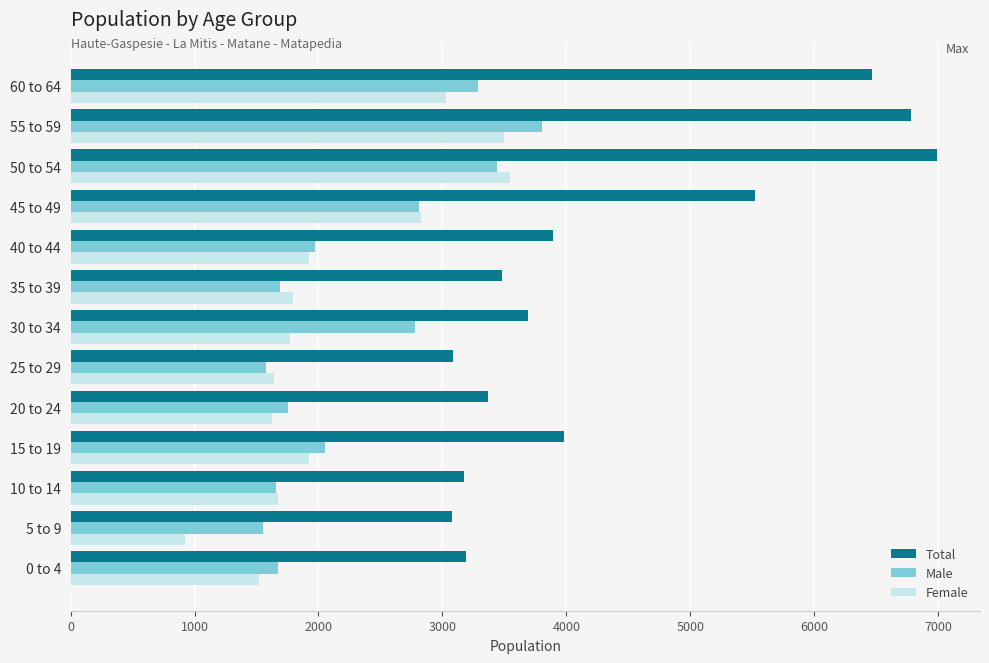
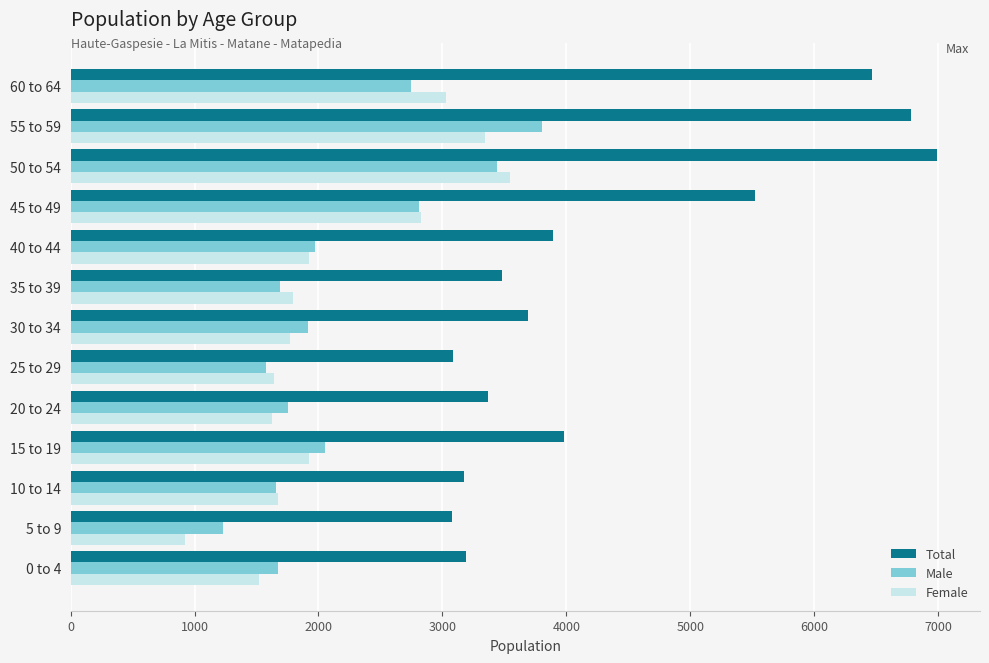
Male, 60 to 64: 3290 -> 2750
Female, 55 to 59: 3500 -> 3340
Male, 30 to 34: 2780 -> 1920
Male, 5 to 9: 1550 -> 1230
